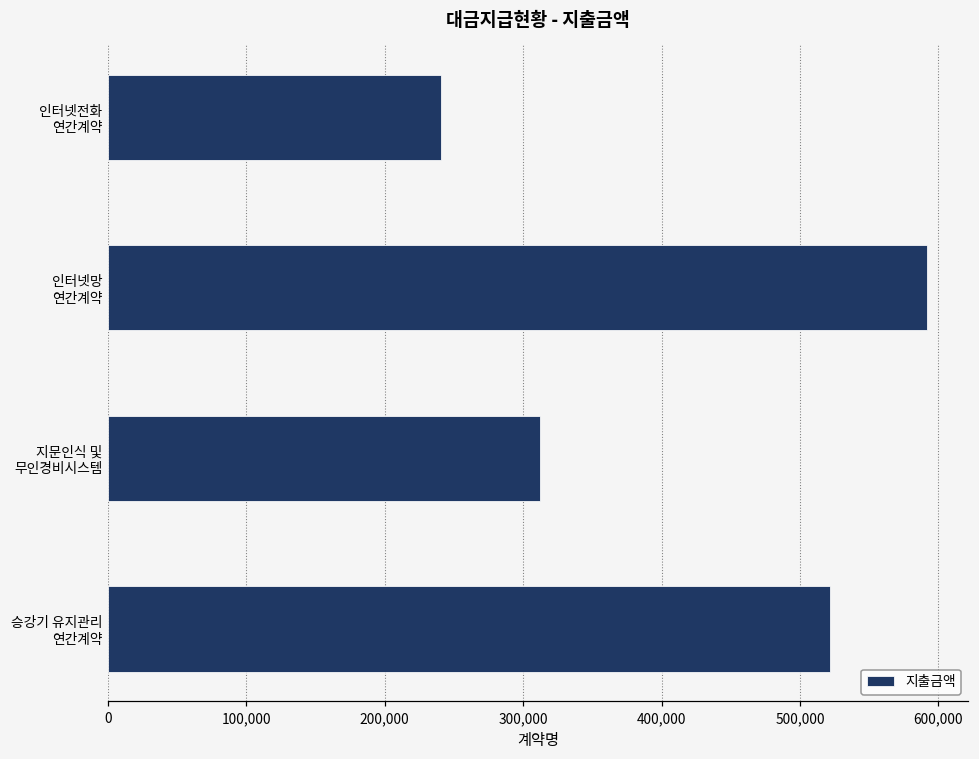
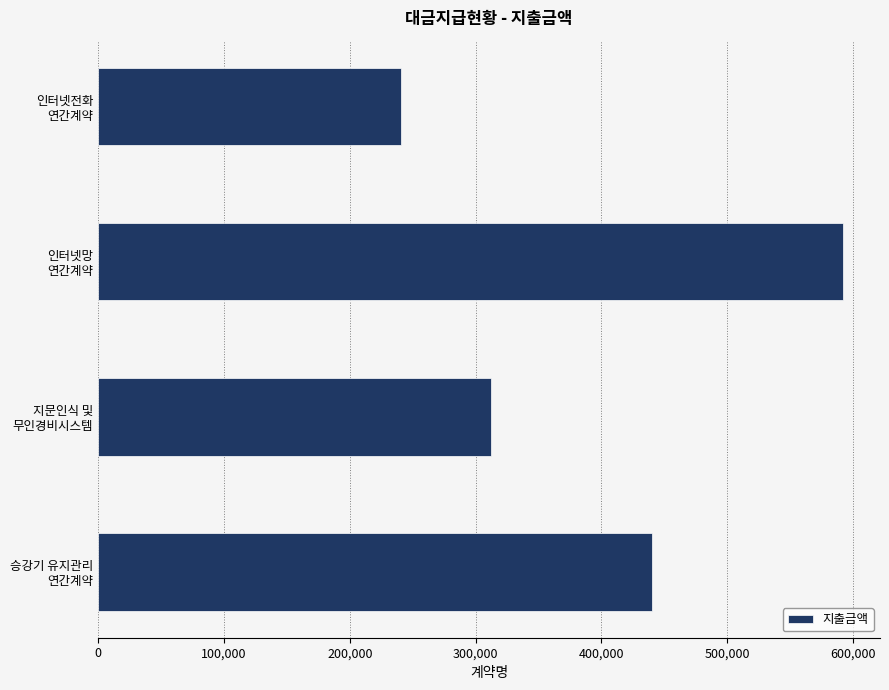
승강기 유지관리 연간계약: 521,000 -> 440,000
